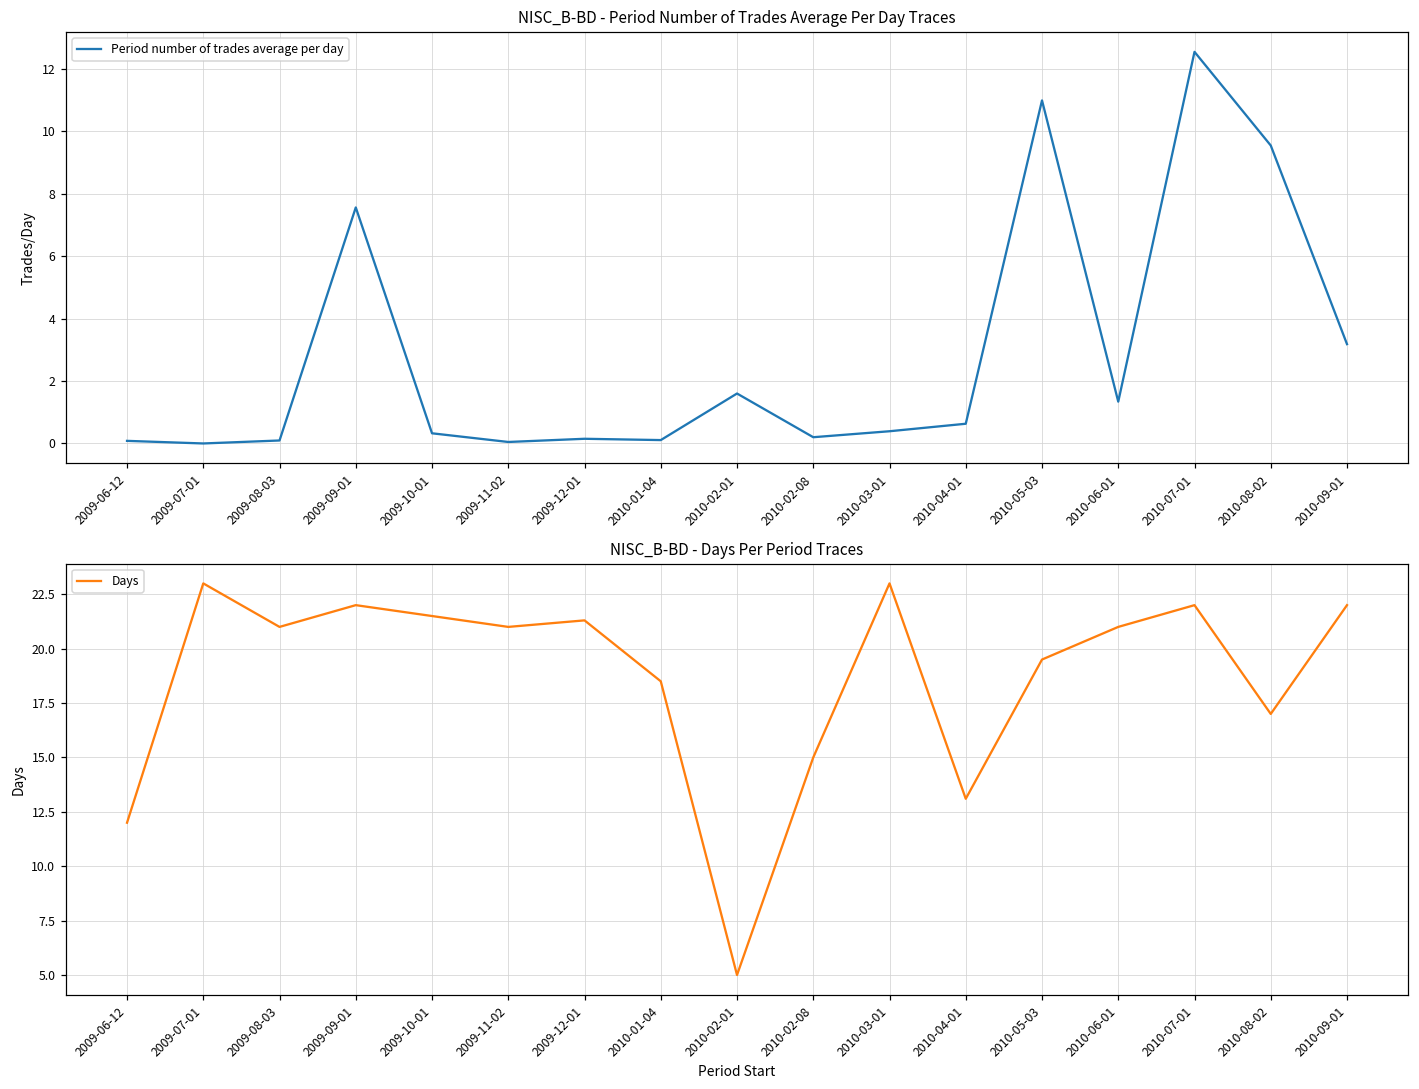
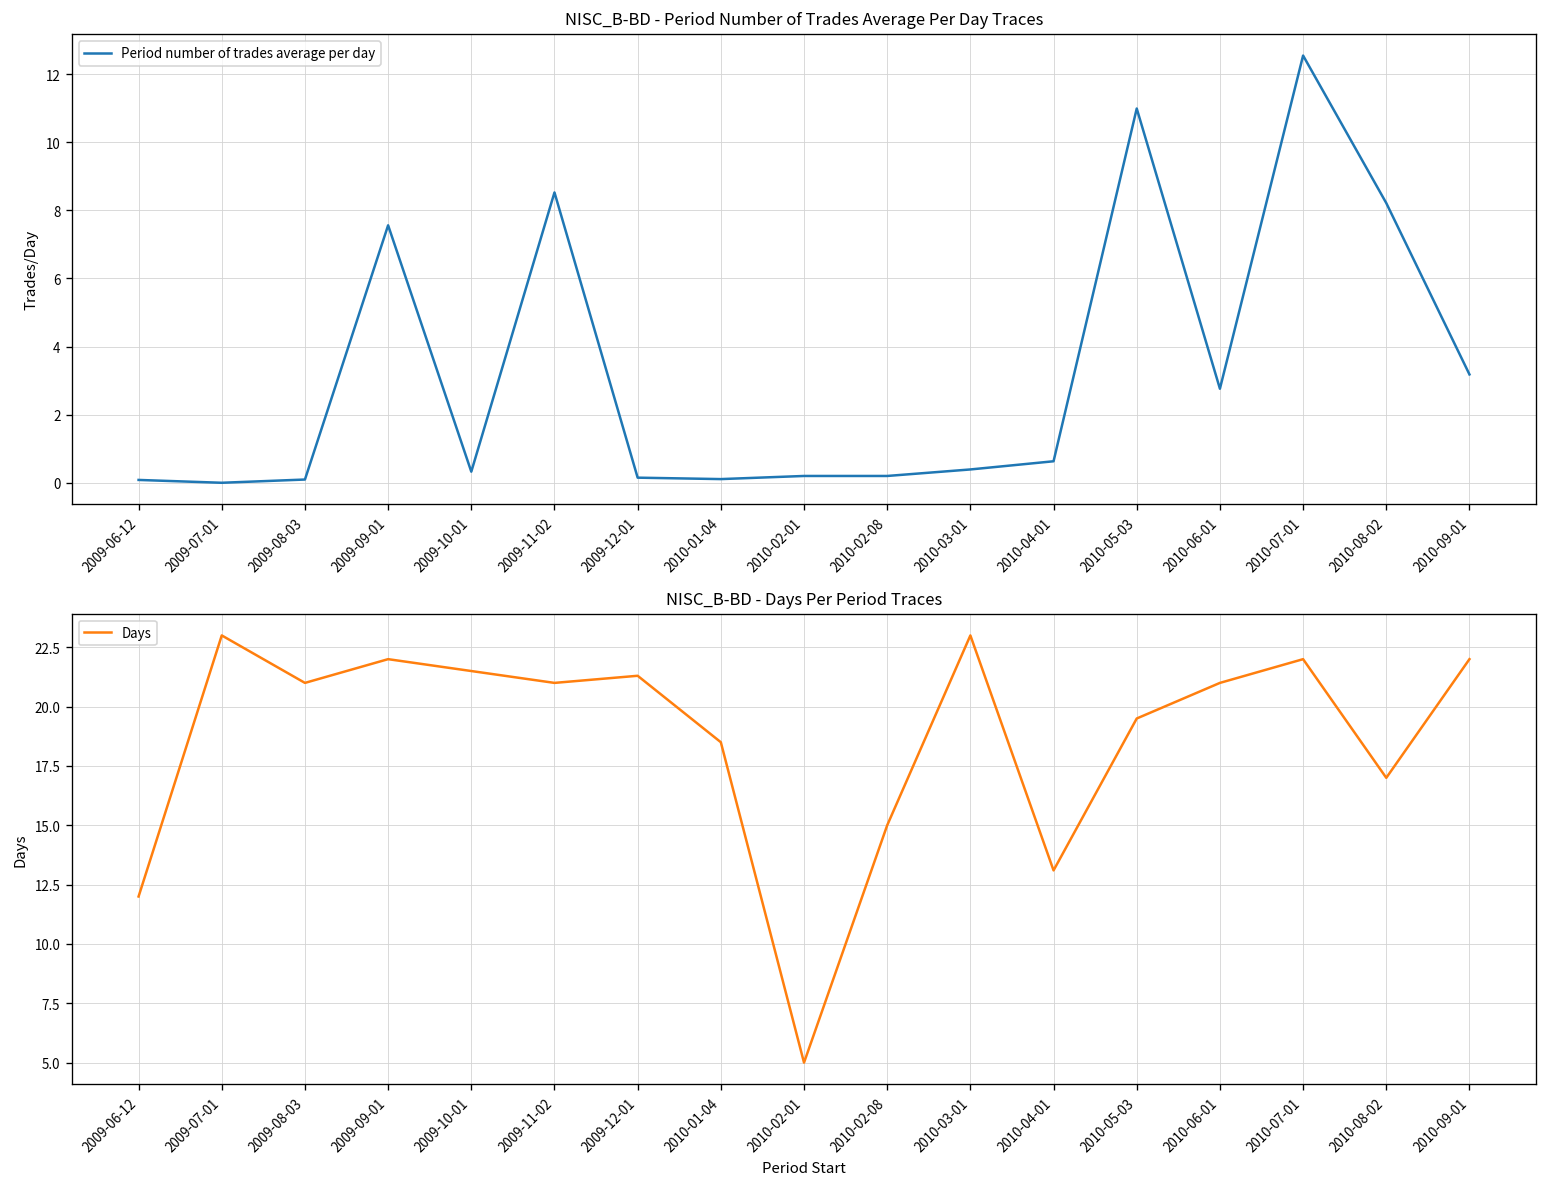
NISC_B-BD - Period Number of Trades Average Per Day Traces, 2009-11-02: 0.0 -> 8.5
NISC_B-BD - Period Number of Trades Average Per Day Traces, 2010-02-01: 1.6 -> 0.2
NISC_B-BD - Period Number of Trades Average Per Day Traces, 2010-06-01: 1.3 -> 2.8
NISC_B-BD - Period Number of Trades Average Per Day Traces, 2010-08-02: 9.5 -> 8.2
